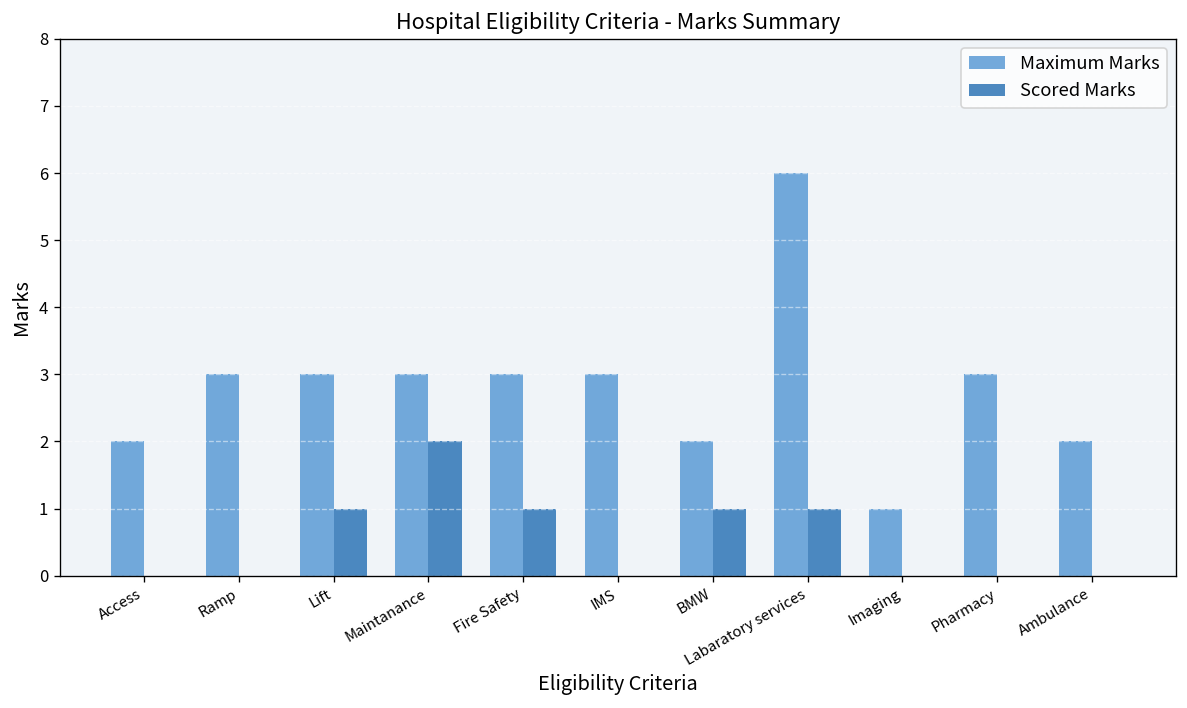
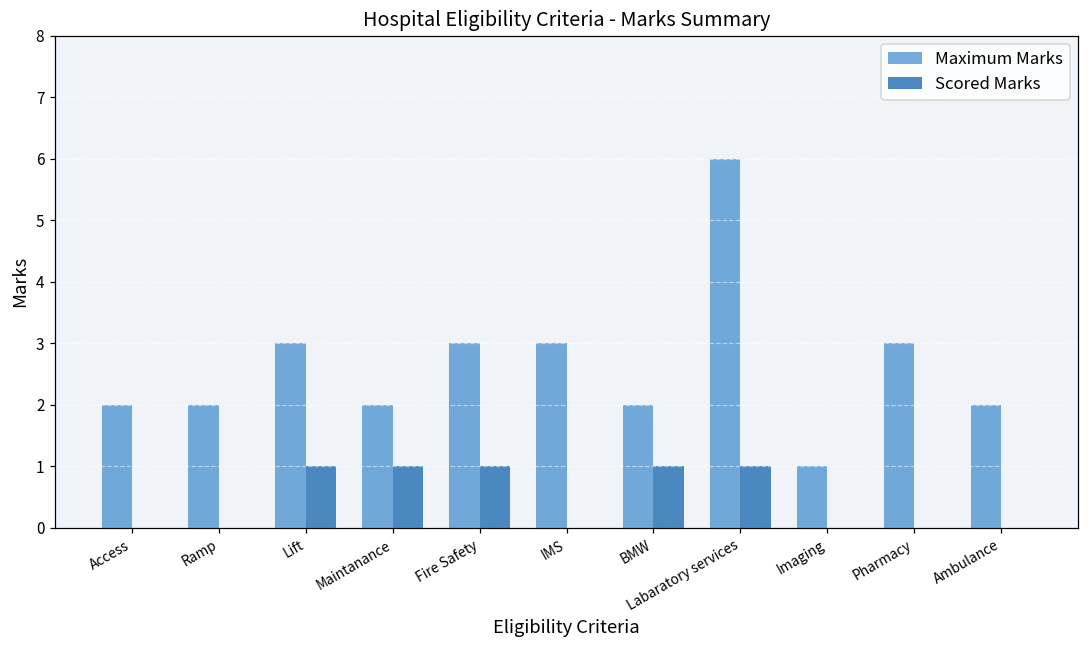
Maximum Marks, Ramp: 3 -> 2
Maximum Marks, Maintanance: 3 -> 2
Scored Marks, Maintanance: 2 -> 1
